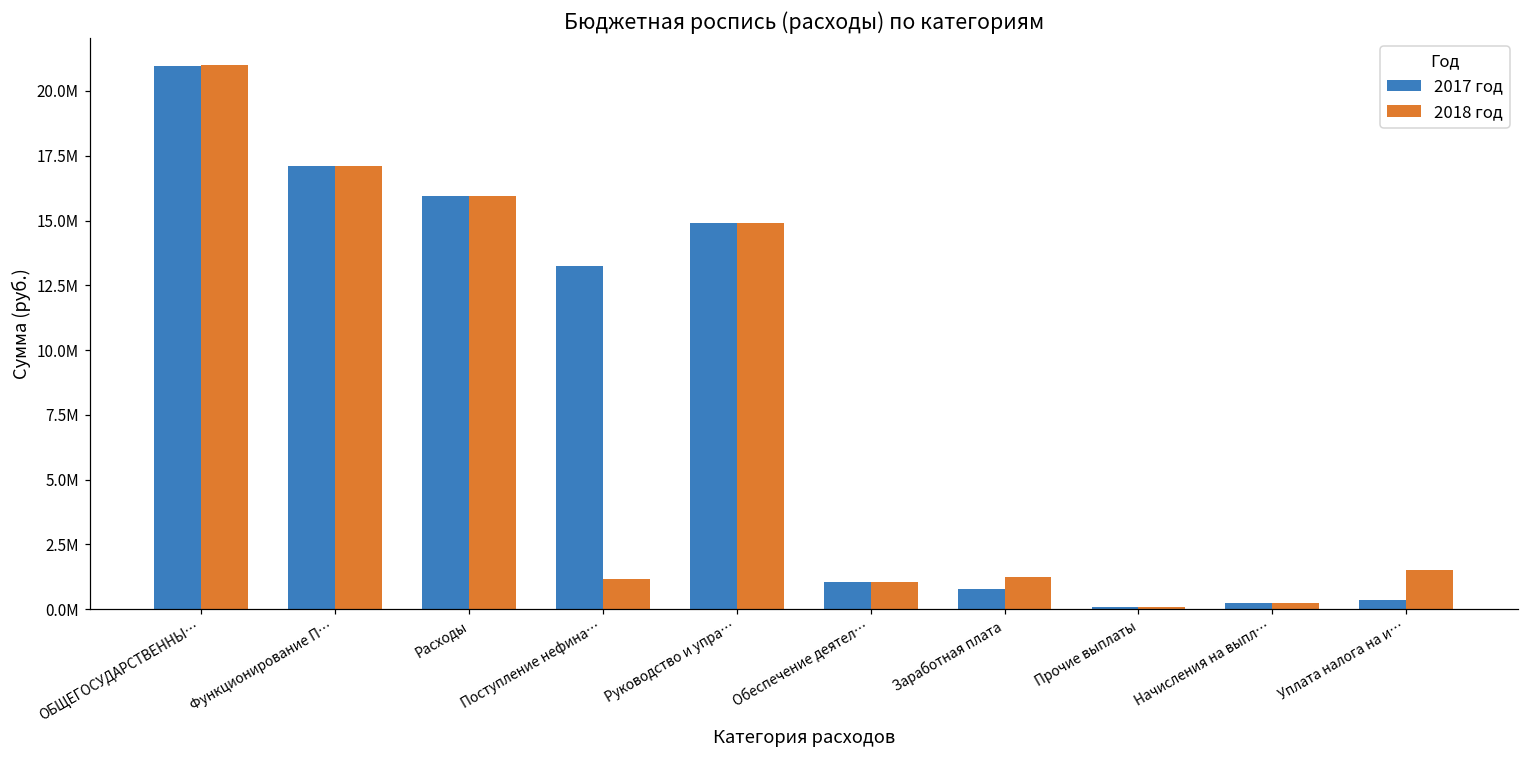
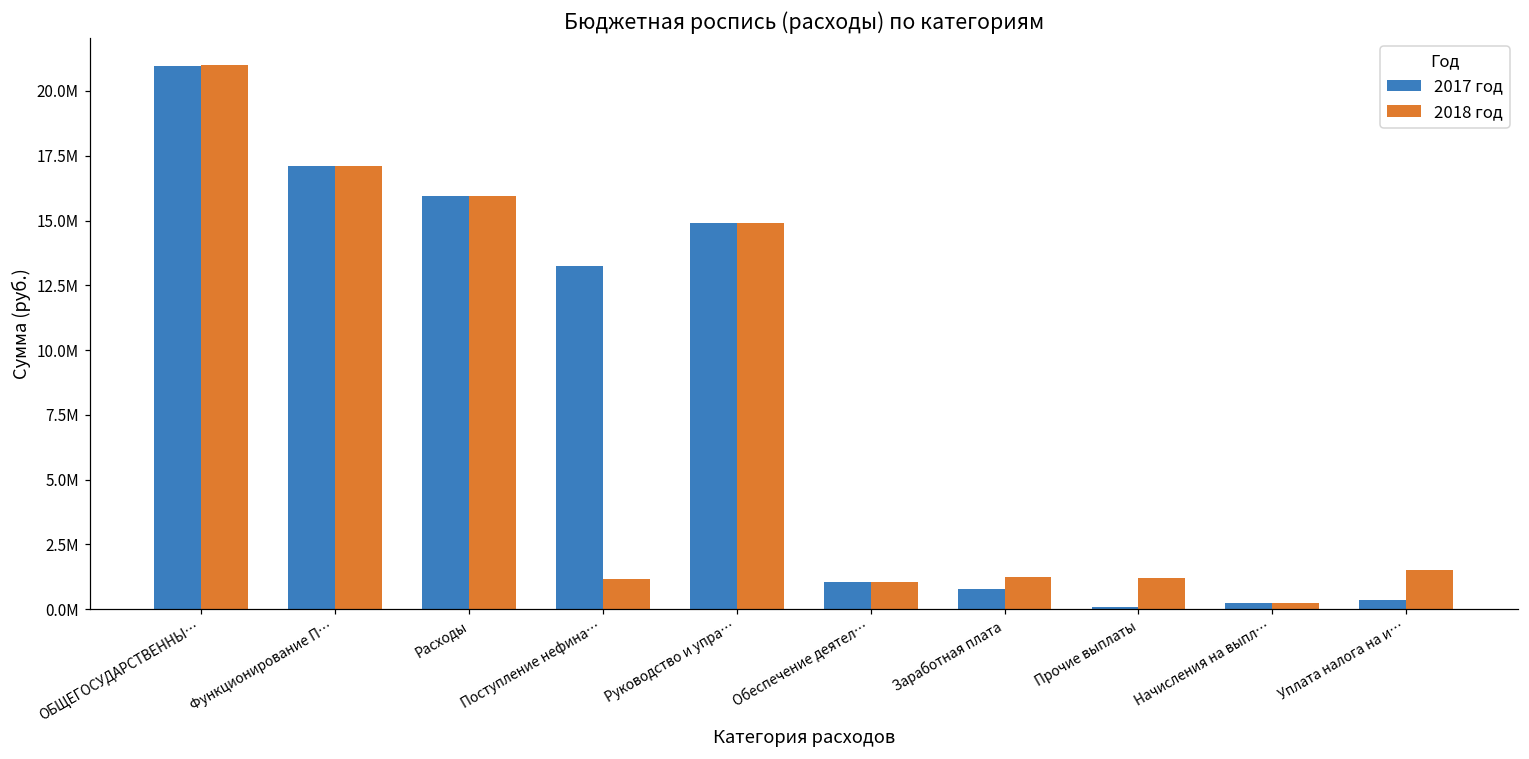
2018 год, Прочие выплаты: 100000 -> 1200000
